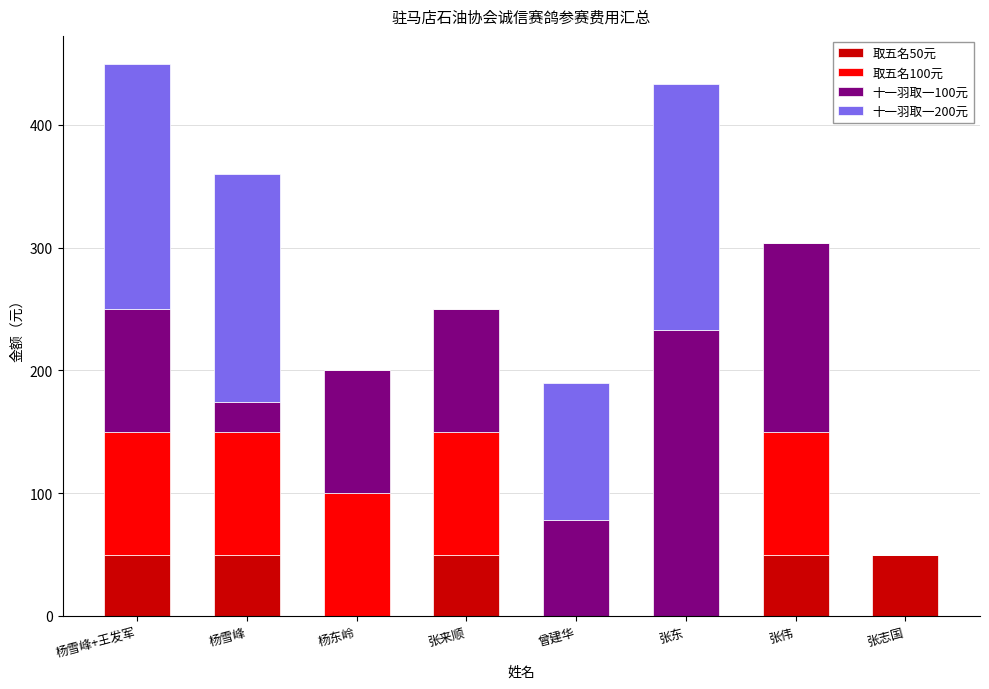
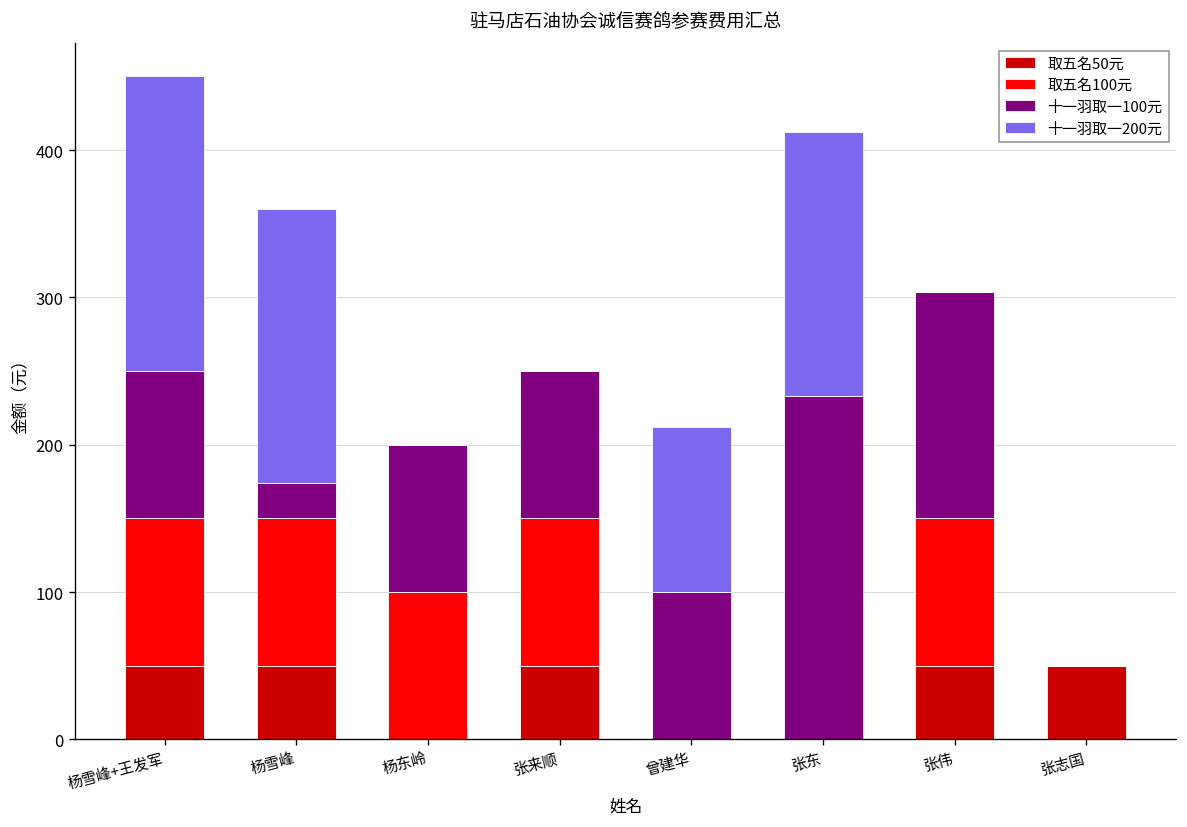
十一羽取一100元, 曾建华: 78 -> 100
十一羽取一200元, 张东: 200 -> 179
